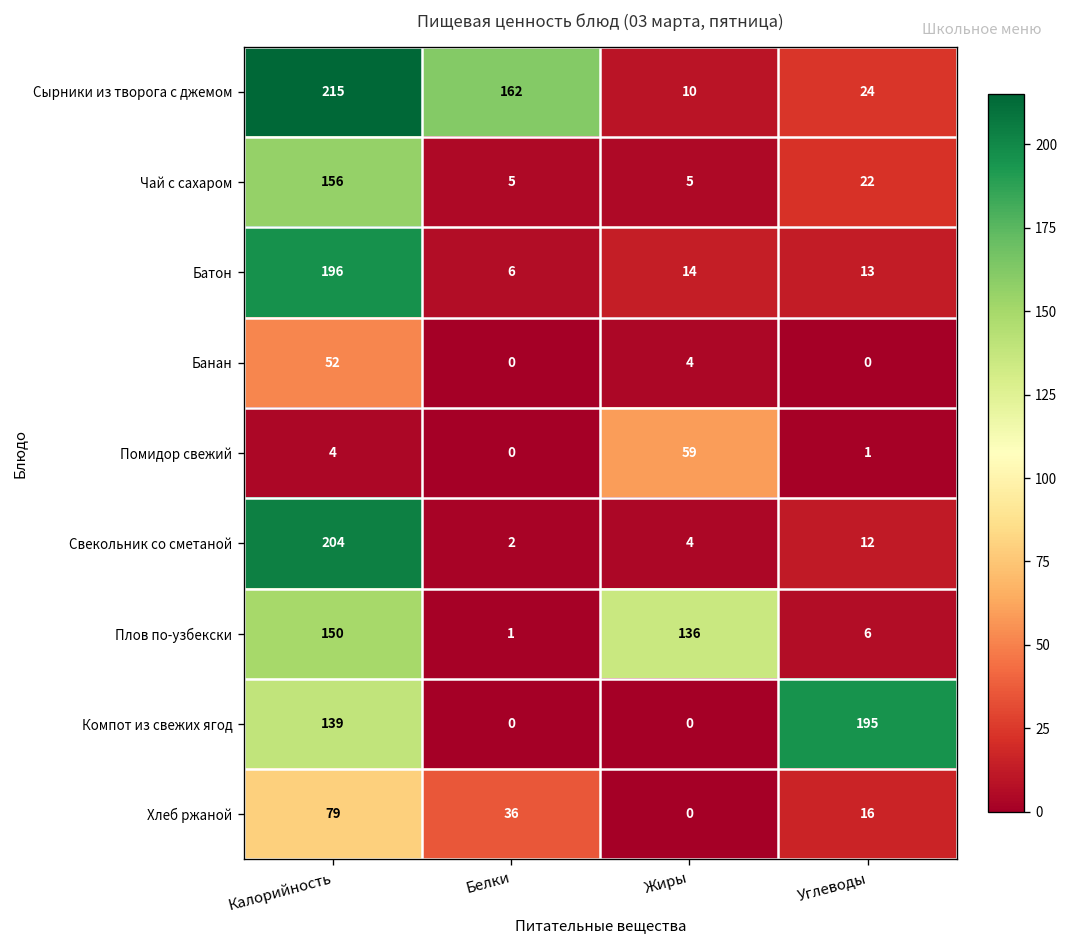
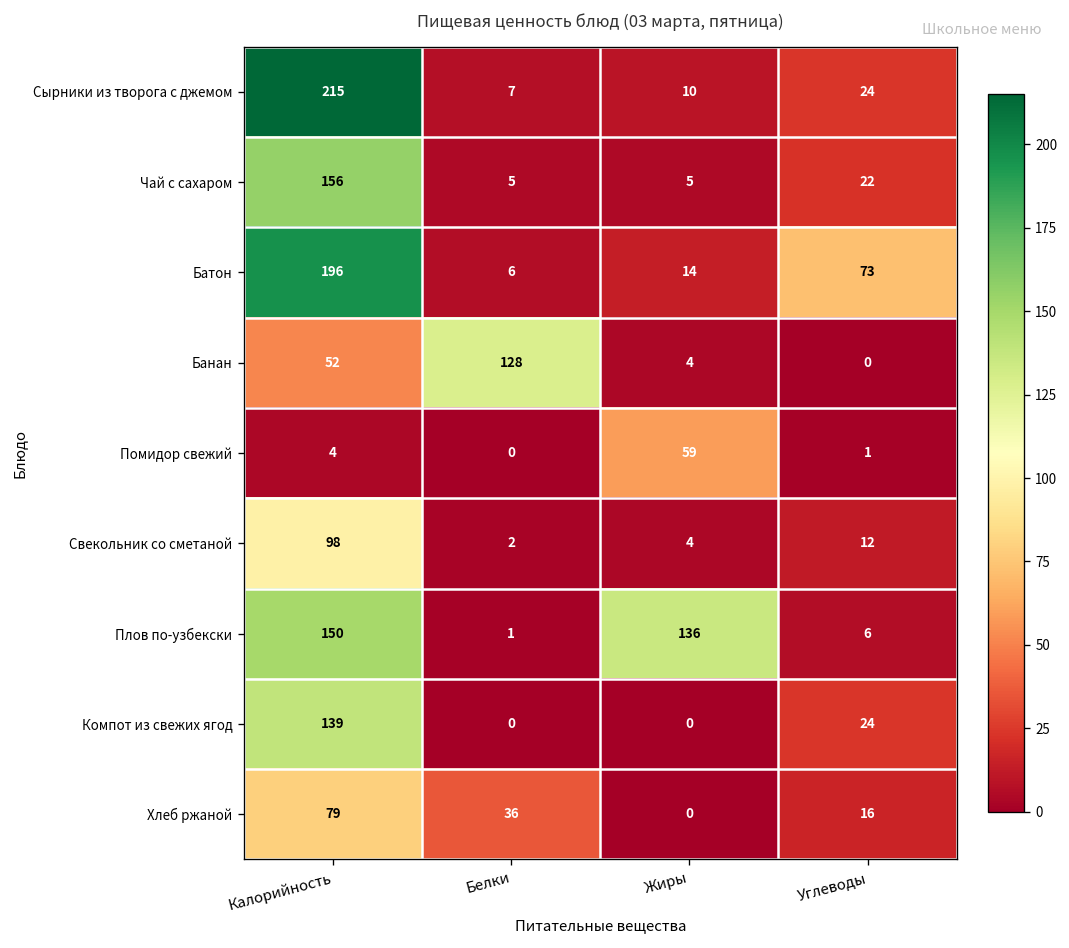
Сырники из творога с джемом, Белки: 162 -> 7
Батон, Углеводы: 13 -> 73
Банан, Белки: 0 -> 128
Свекольник со сметаной, Калорийность: 204 -> 98
Компот из свежих ягод, Углеводы: 195 -> 24
